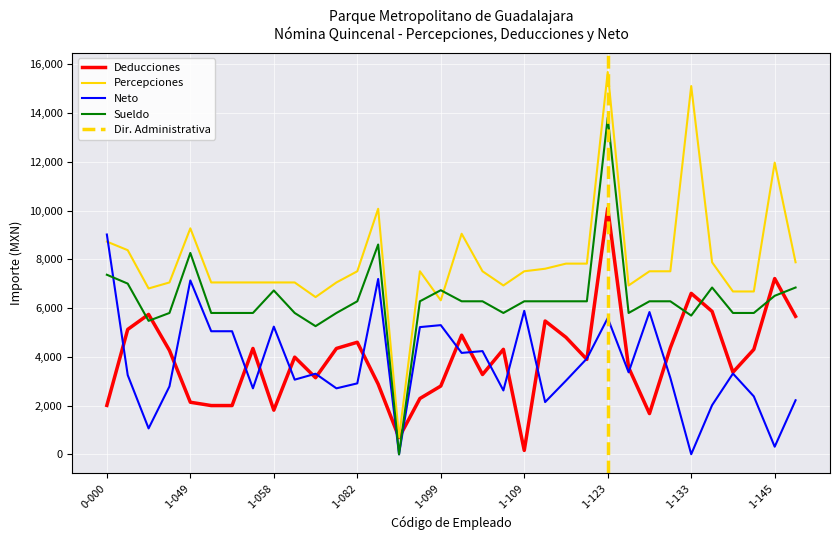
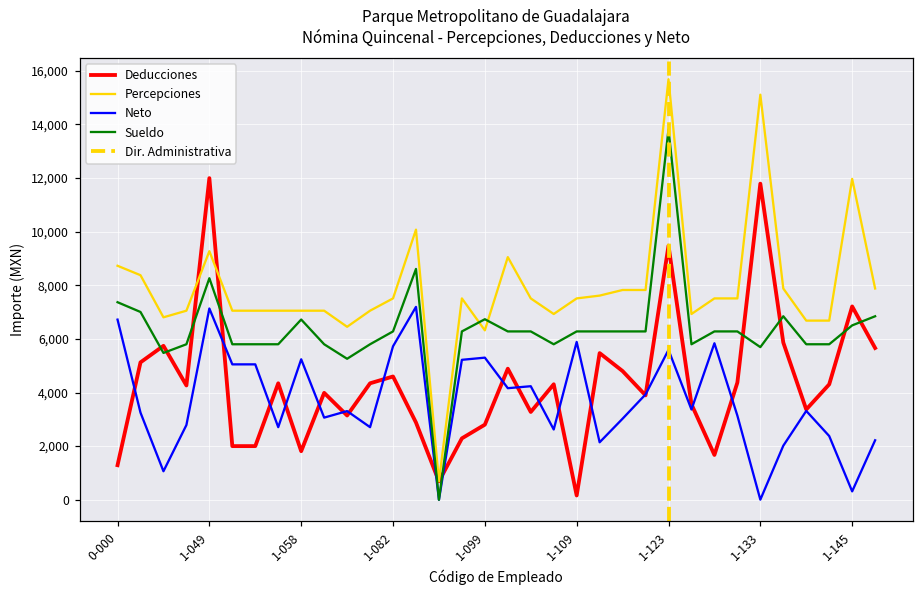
Deducciones, 0-000: 2,000 -> 1,300
Neto, 0-000: 9,000 -> 6,700
Deducciones, 1-049: 2,100 -> 12,000
Neto, 1-082: 2,900 -> 5,700
Deducciones, 1-123: 10,100 -> 9,500
Deducciones, 1-133: 6,600 -> 11,800
